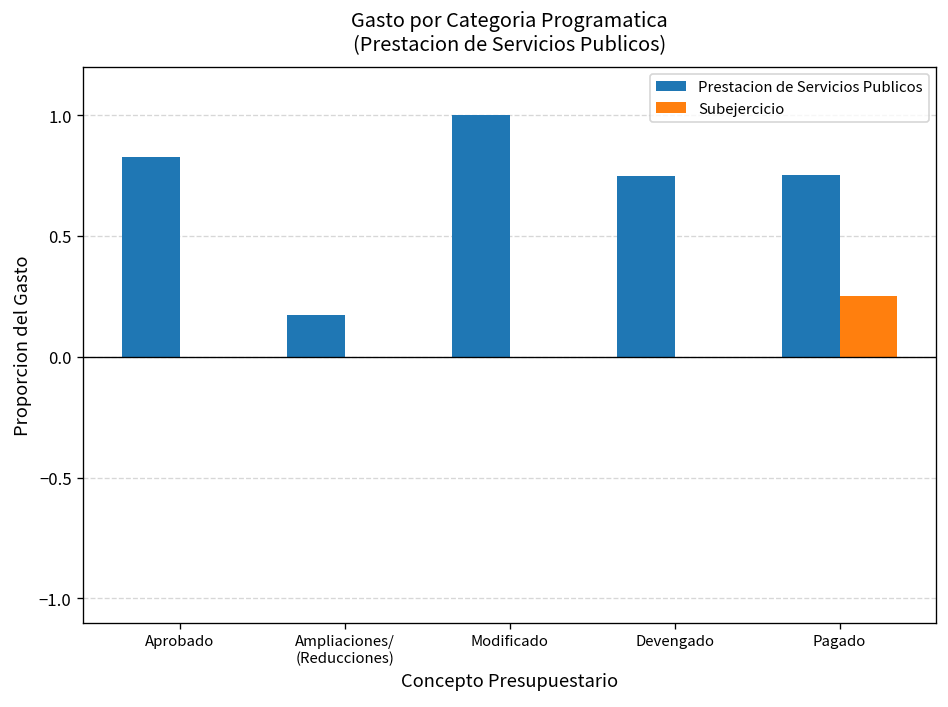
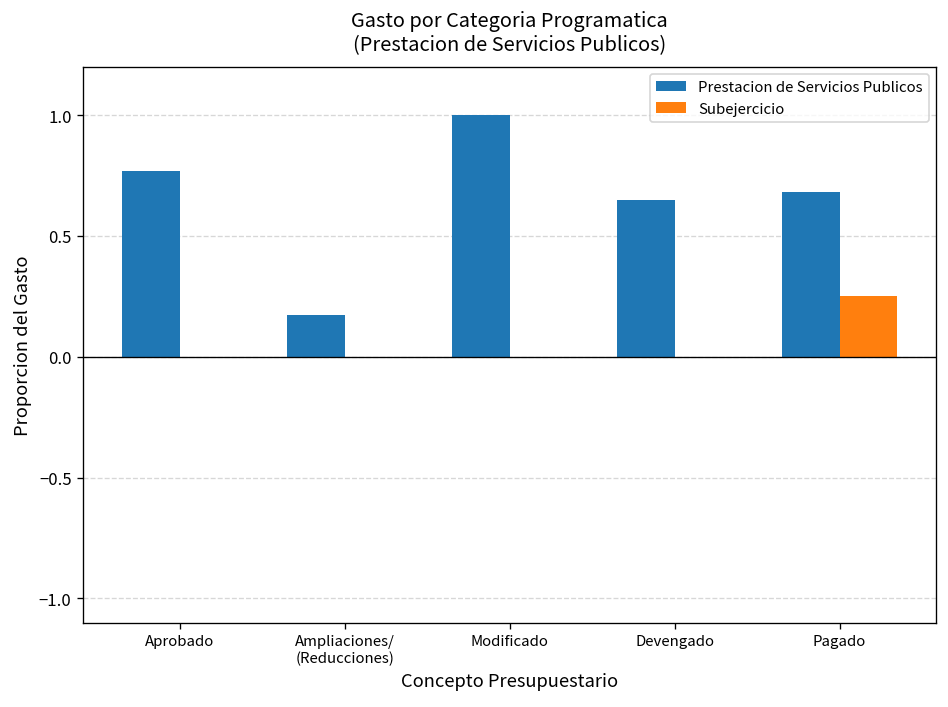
Prestacion de Servicios Publicos, Aprobado: 0.83 -> 0.77
Prestacion de Servicios Publicos, Devengado: 0.75 -> 0.65
Prestacion de Servicios Publicos, Pagado: 0.75 -> 0.68
